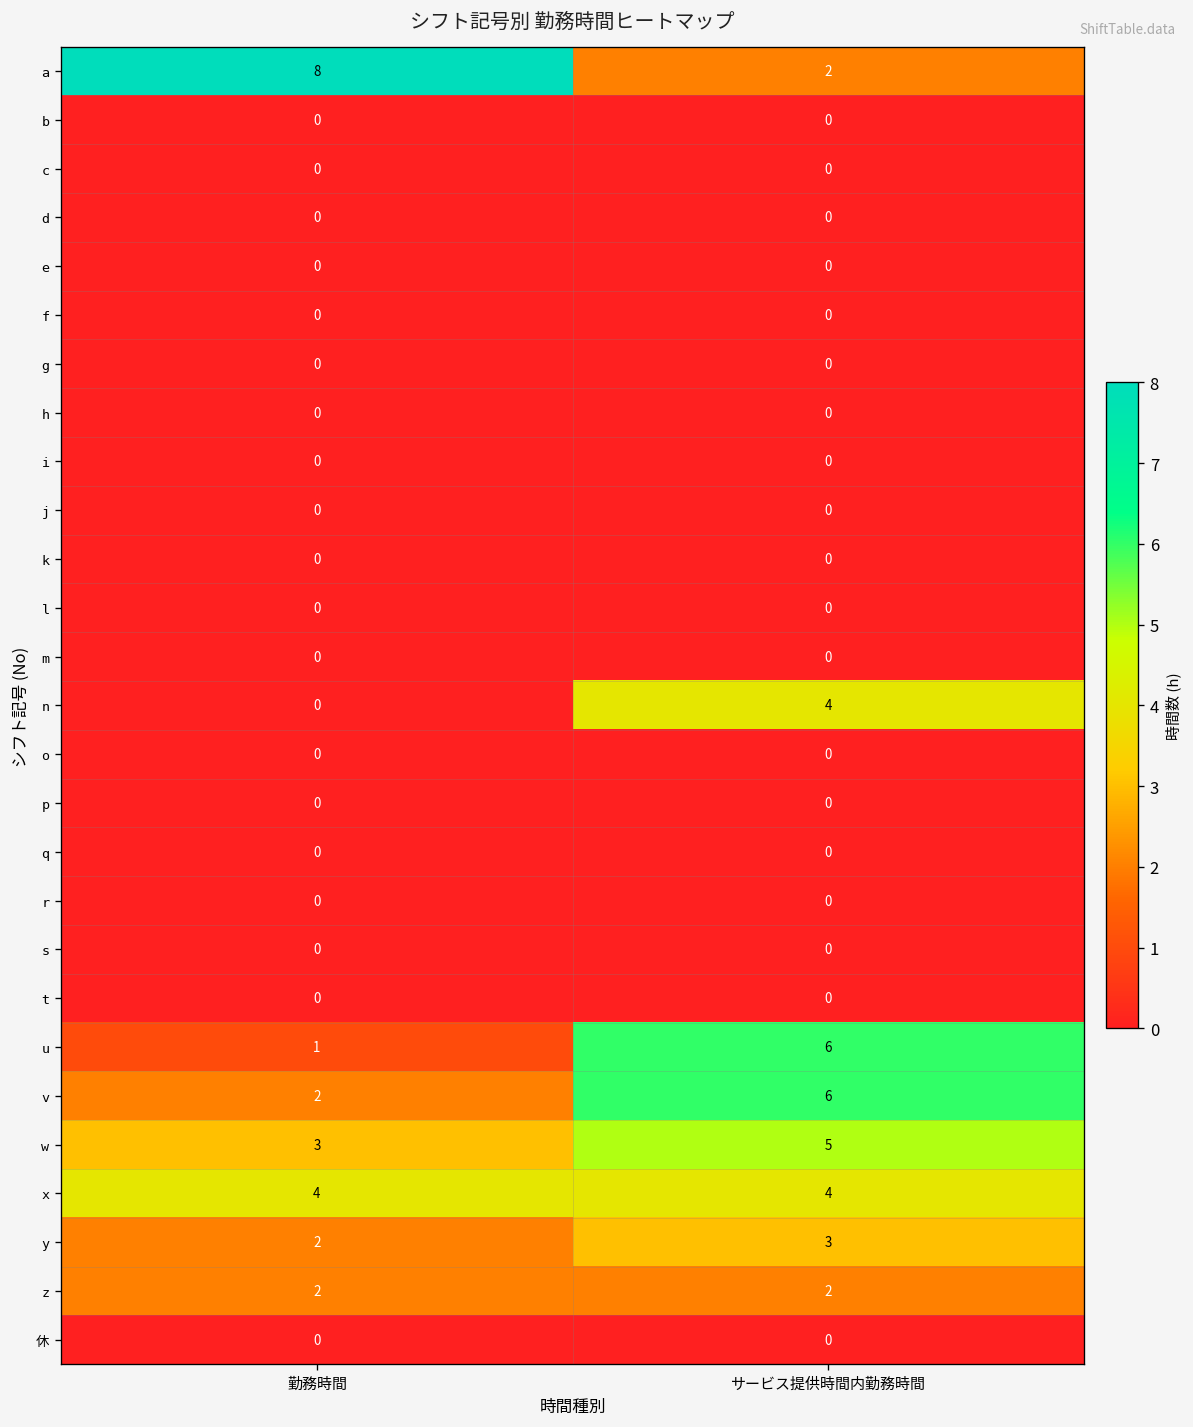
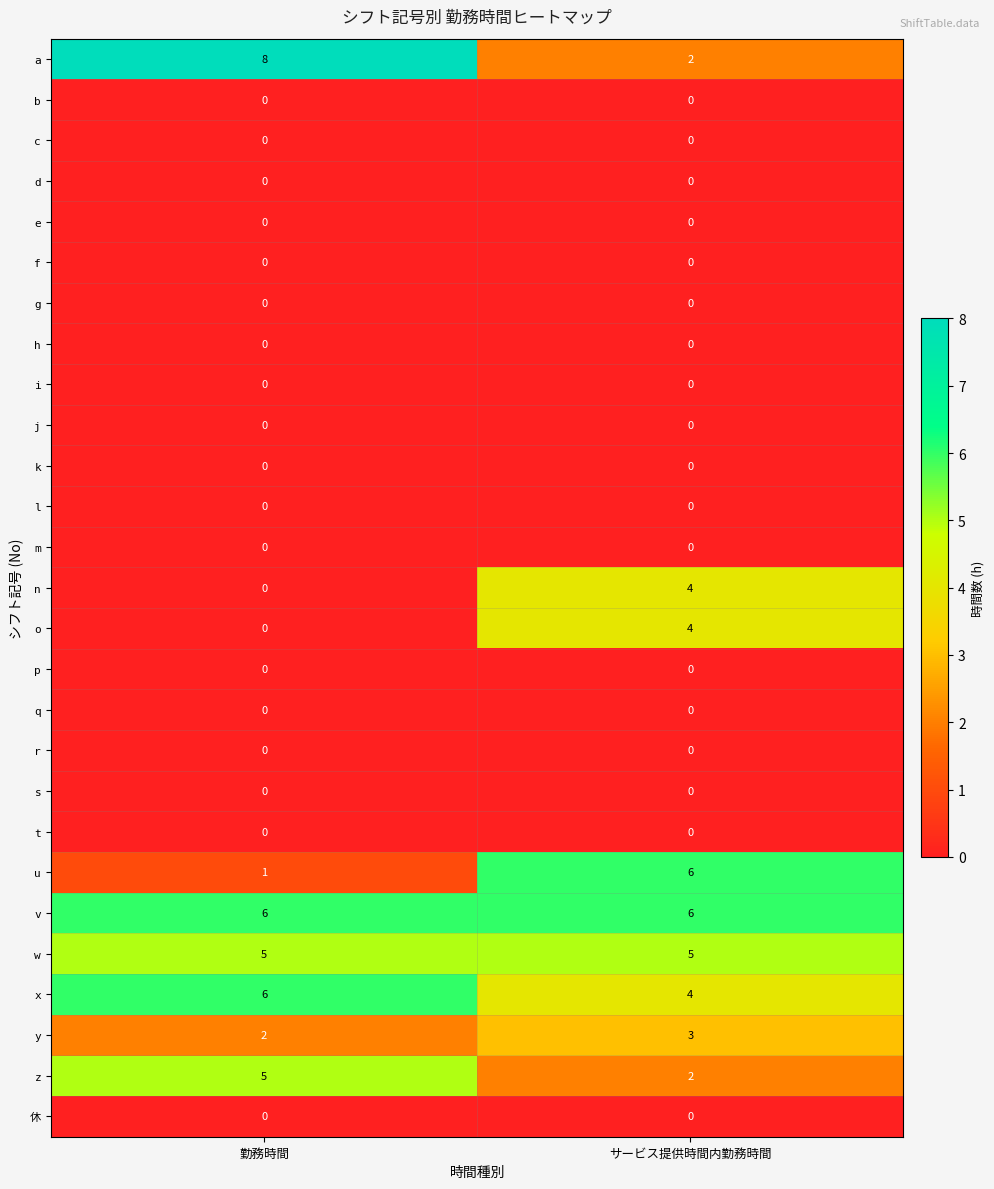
o, サービス提供時間内勤務時間: 0 -> 4
v, 勤務時間: 2 -> 6
w, 勤務時間: 3 -> 5
x, 勤務時間: 4 -> 6
z, 勤務時間: 2 -> 5
